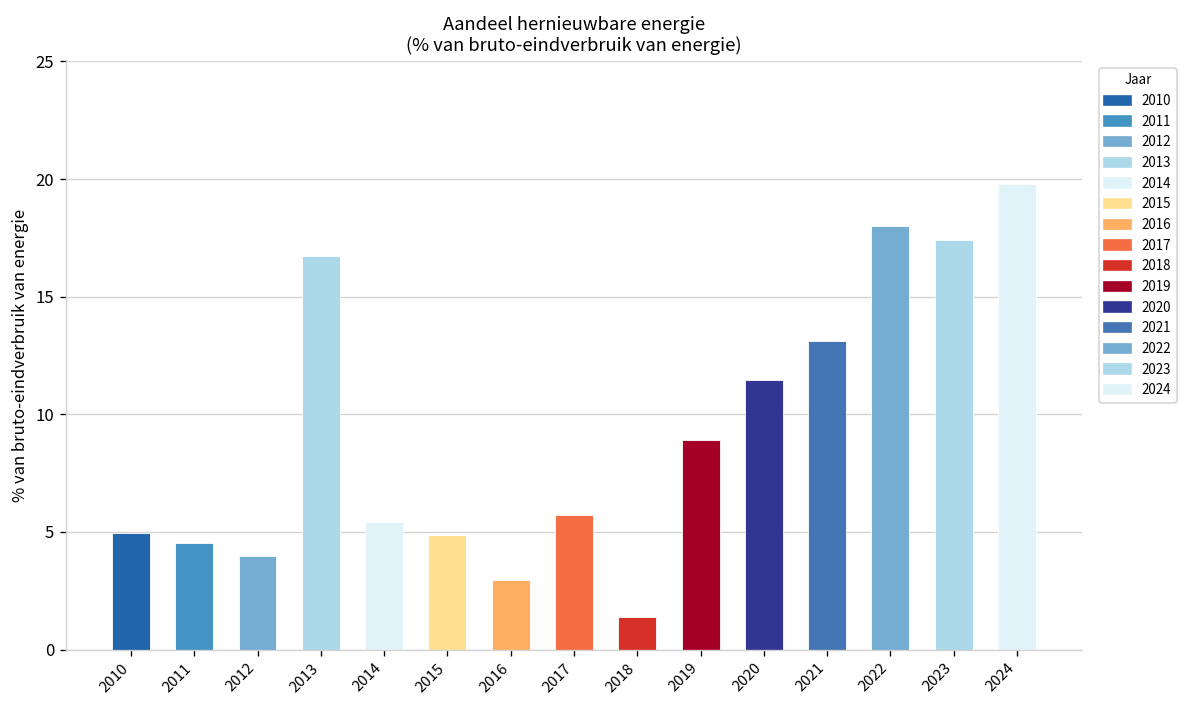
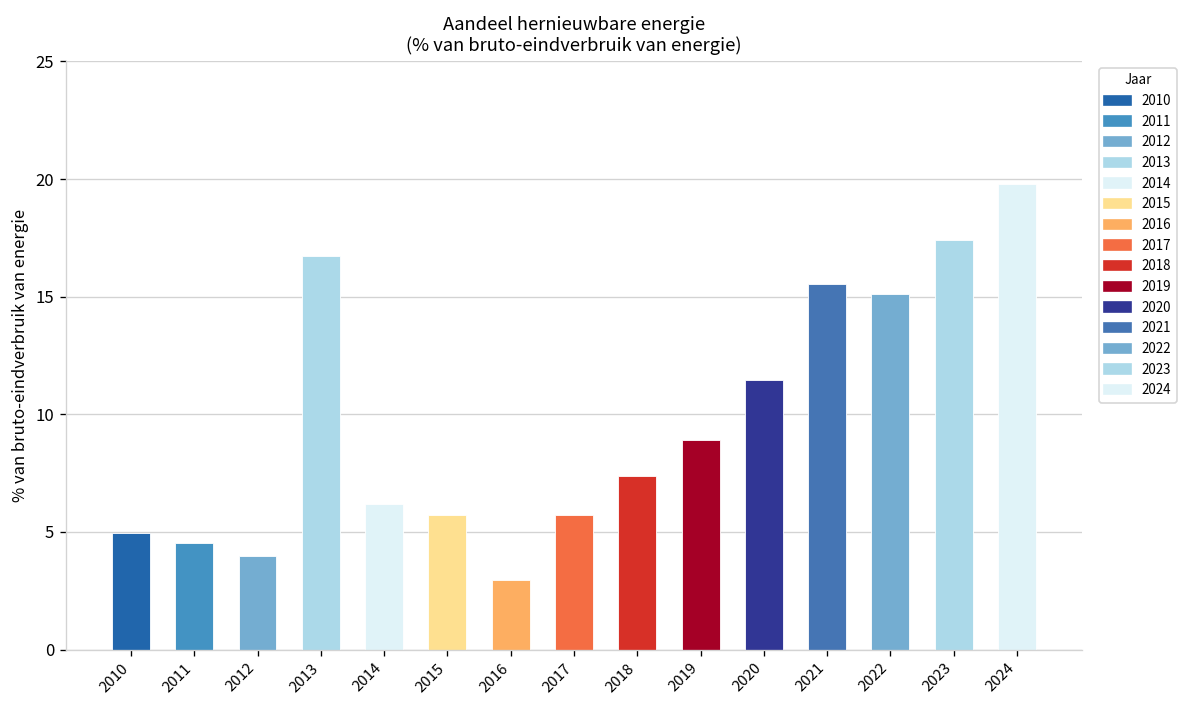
2014: 5.4 -> 6.2
2015: 4.9 -> 5.7
2018: 1.4 -> 7.4
2021: 13.1 -> 15.5
2022: 18.0 -> 15.1
